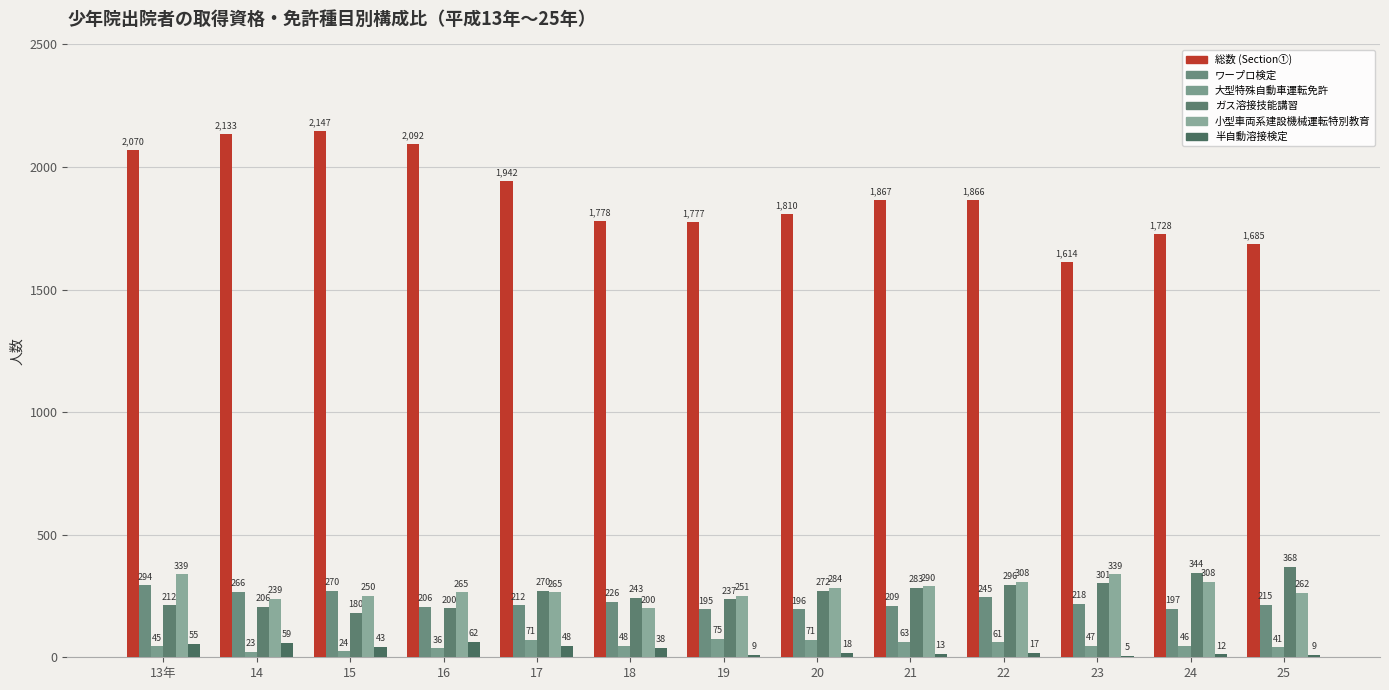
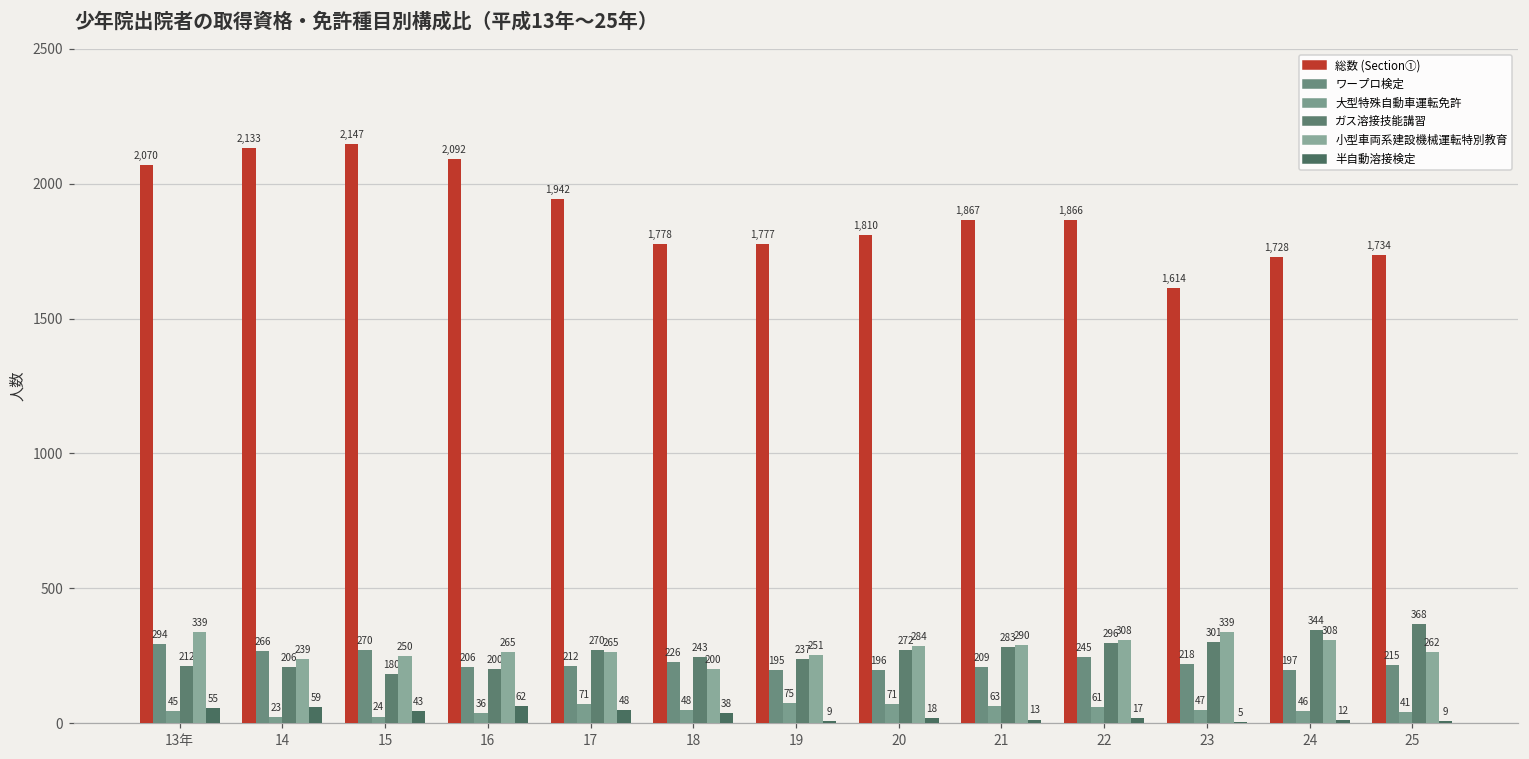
総数 (Section①), 25: 1,685 -> 1,734
